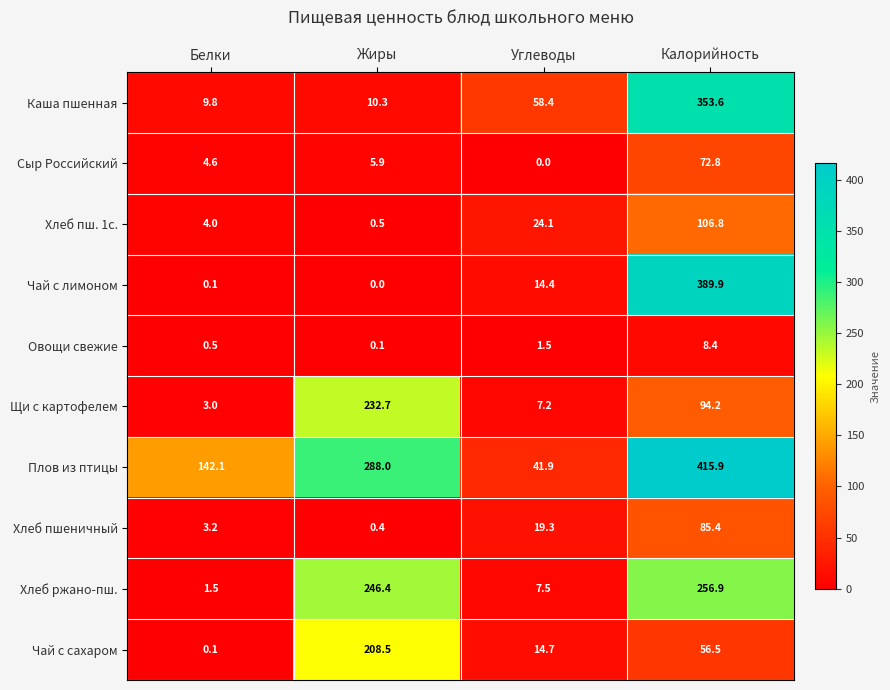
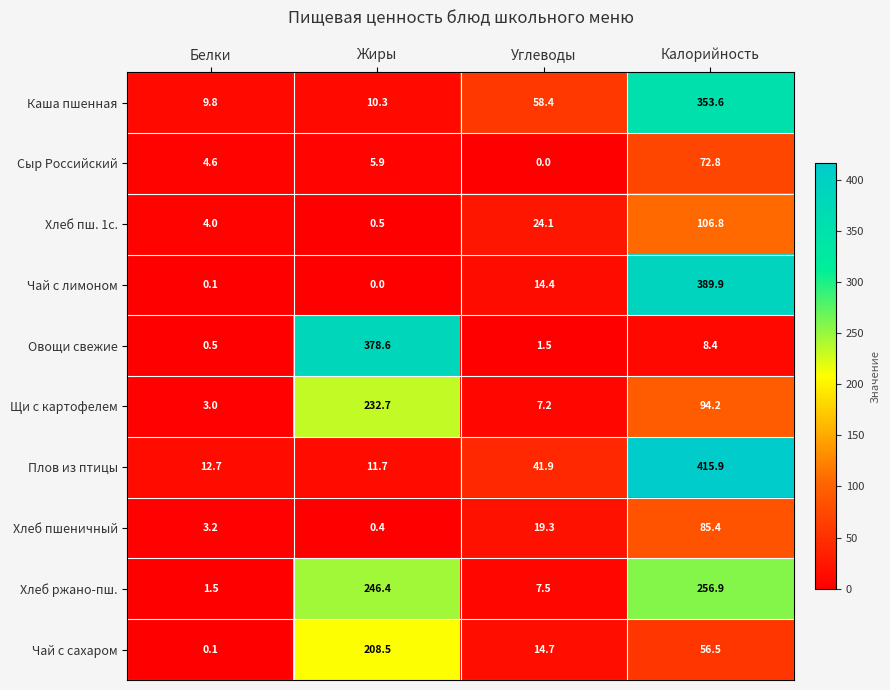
Овощи свежие, Жиры: 0.1 -> 378.6
Плов из птицы, Белки: 142.1 -> 12.7
Плов из птицы, Жиры: 288.0 -> 11.7
